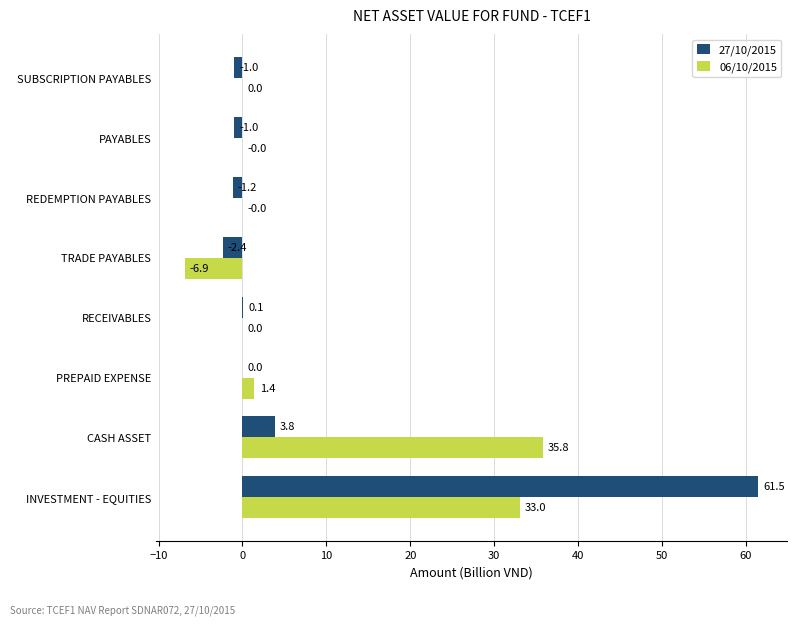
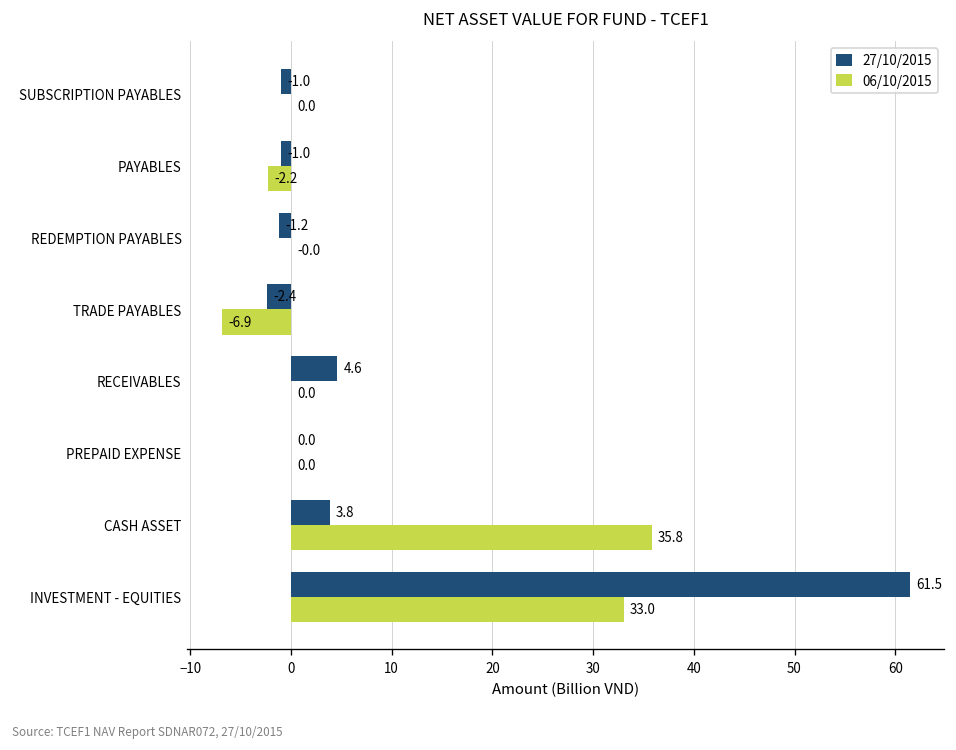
06/10/2015, PAYABLES: -0.0 -> -2.2
27/10/2015, RECEIVABLES: 0.1 -> 4.6
06/10/2015, PREPAID EXPENSE: 1.4 -> 0.0
